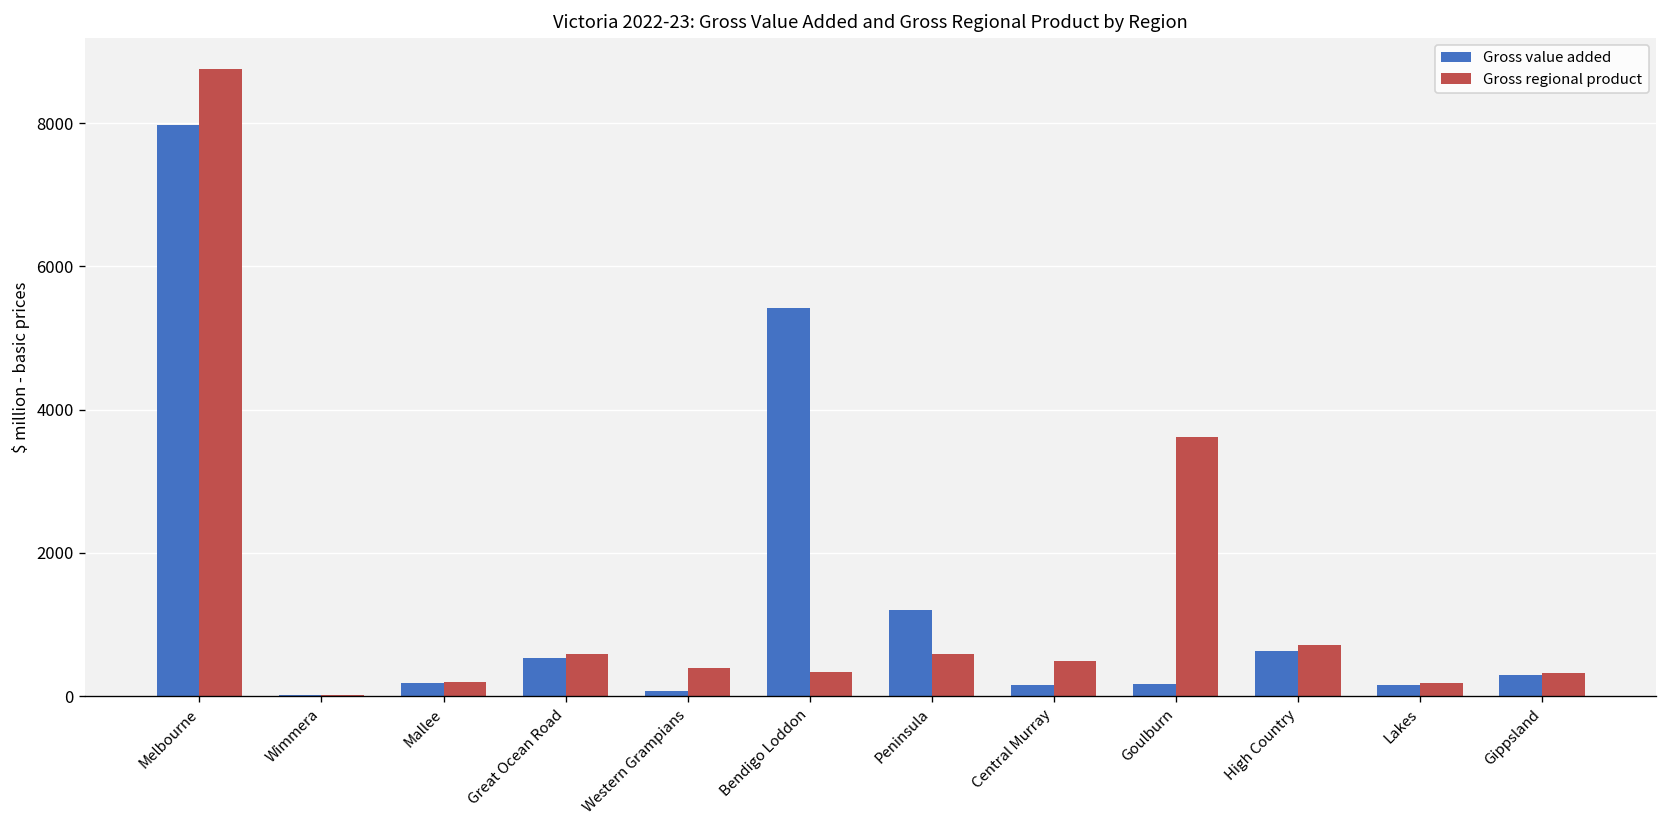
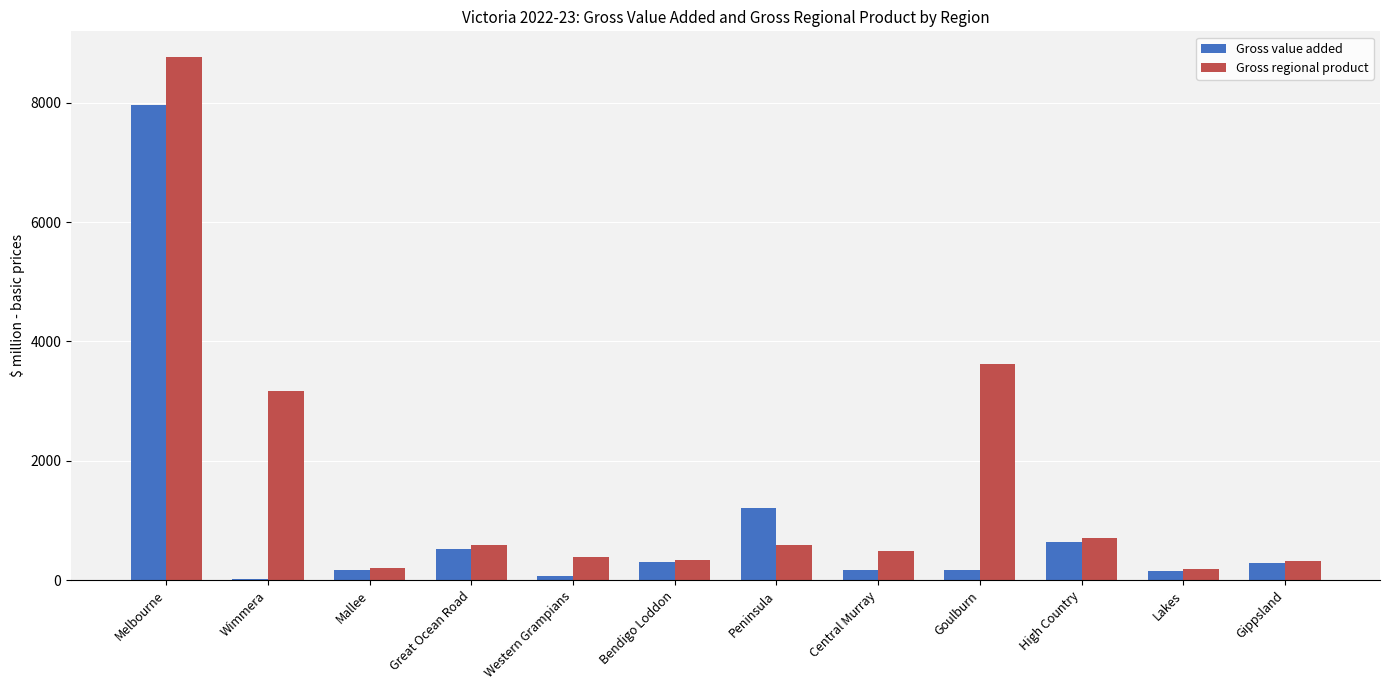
Gross regional product, Wimmera: 0 -> 3200
Gross value added, Bendigo Loddon: 5400 -> 300
